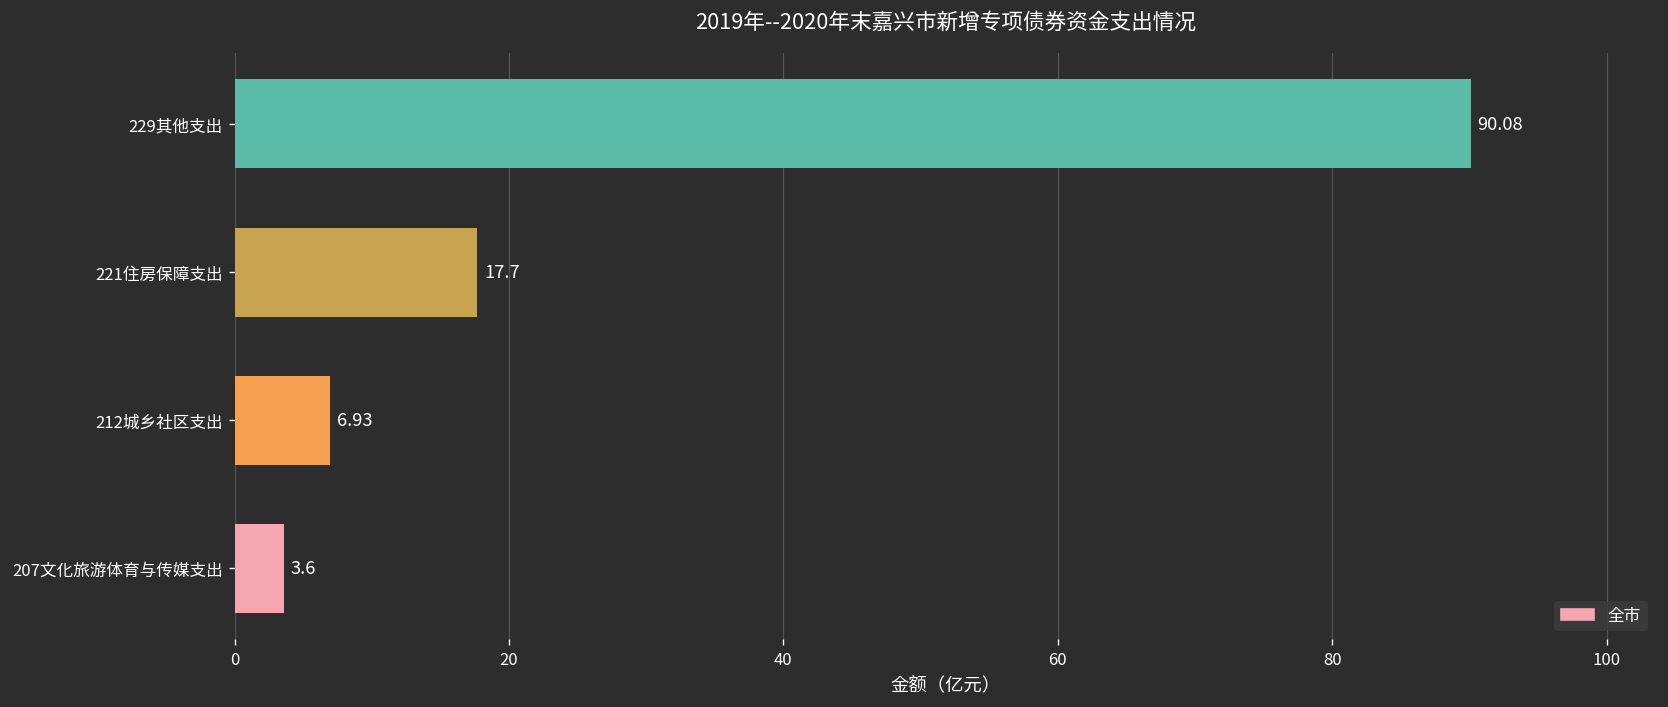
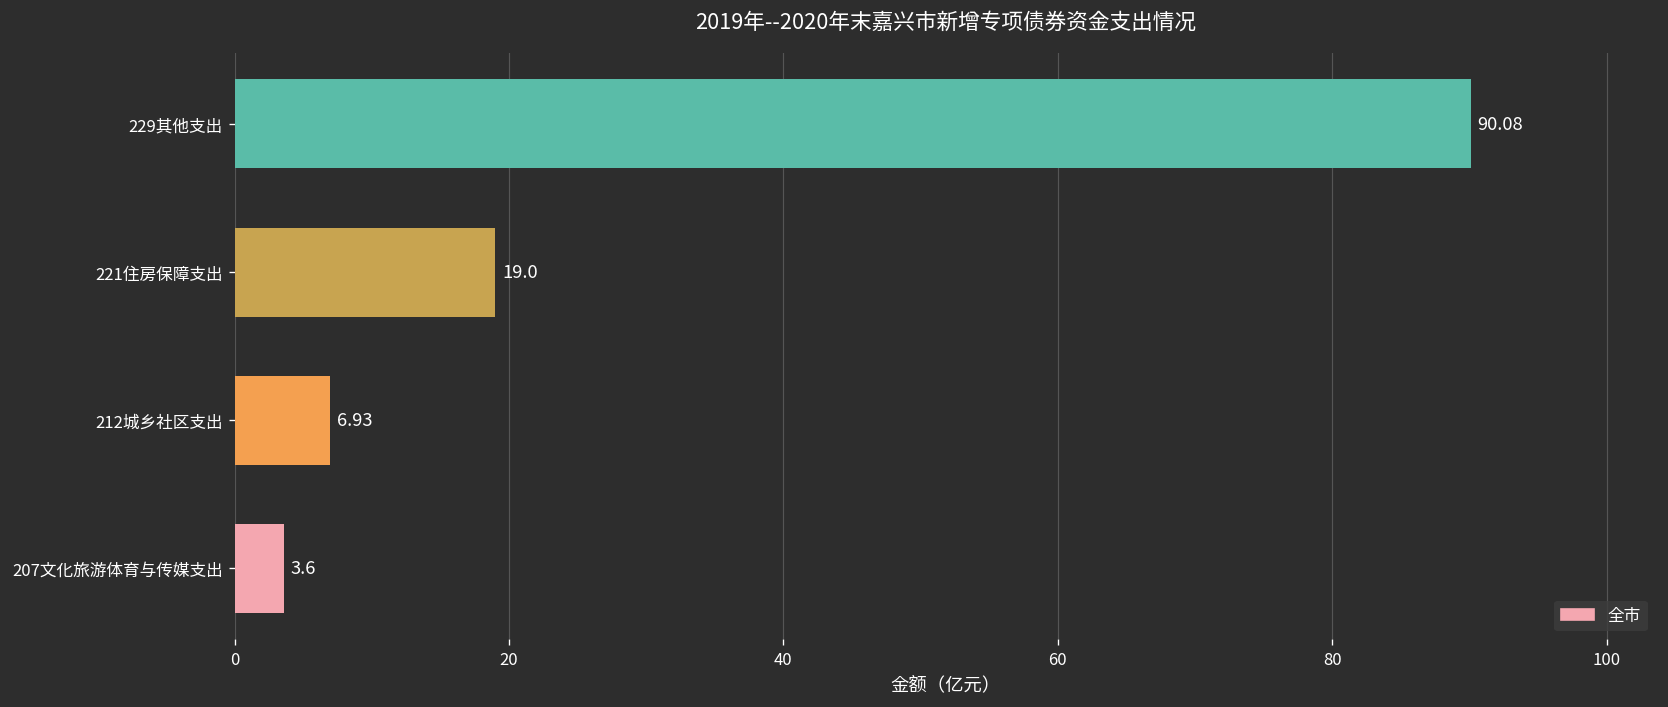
221住房保障支出: 17.7 -> 19.0
